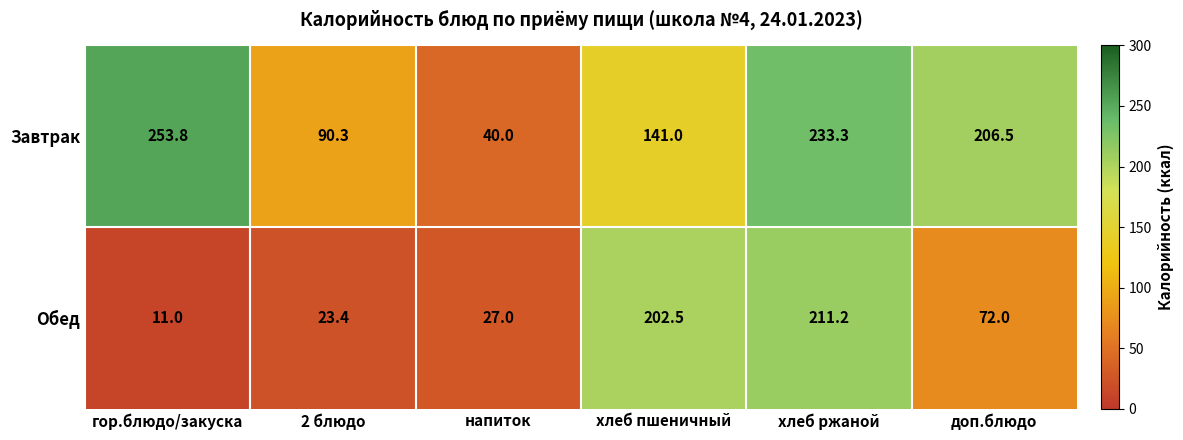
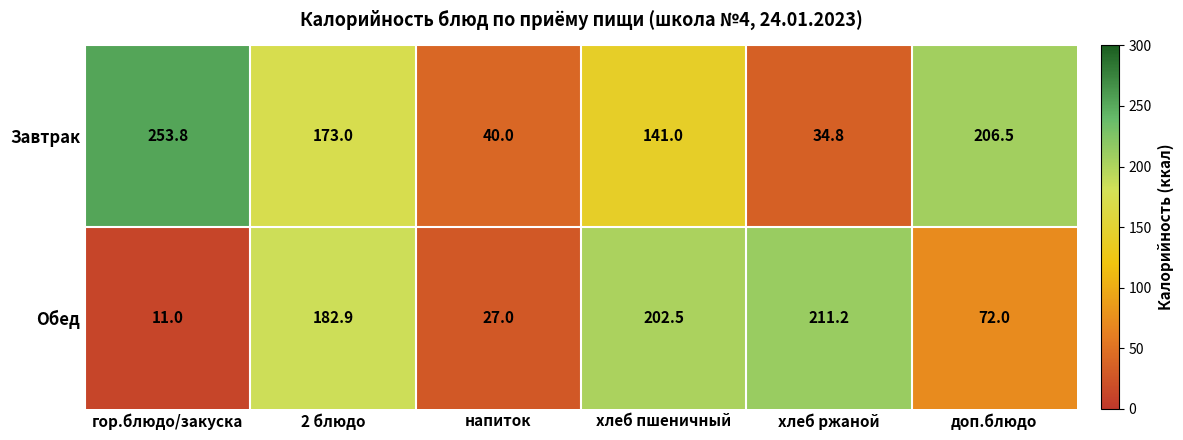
Завтрак, 2 блюдо: 90.3 -> 173.0
Завтрак, хлеб ржаной: 233.3 -> 34.8
Обед, 2 блюдо: 23.4 -> 182.9
